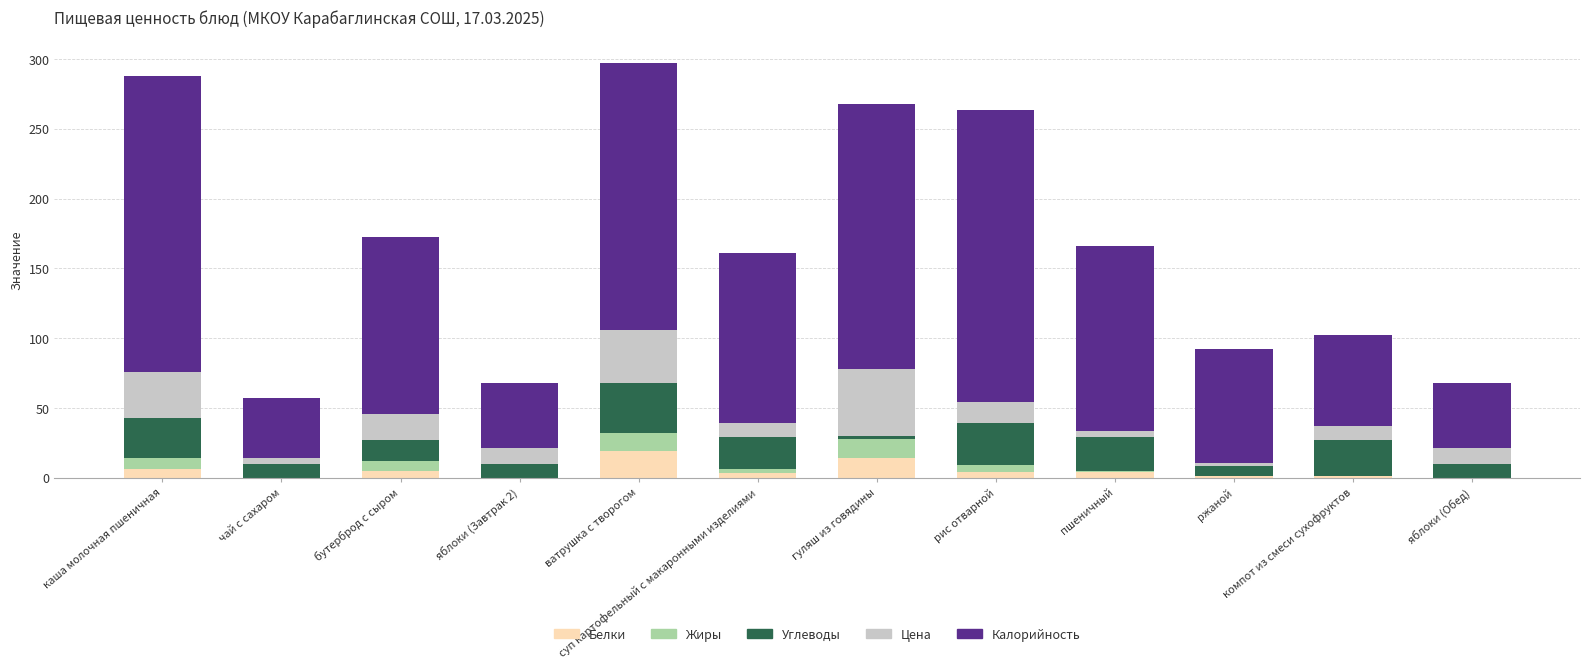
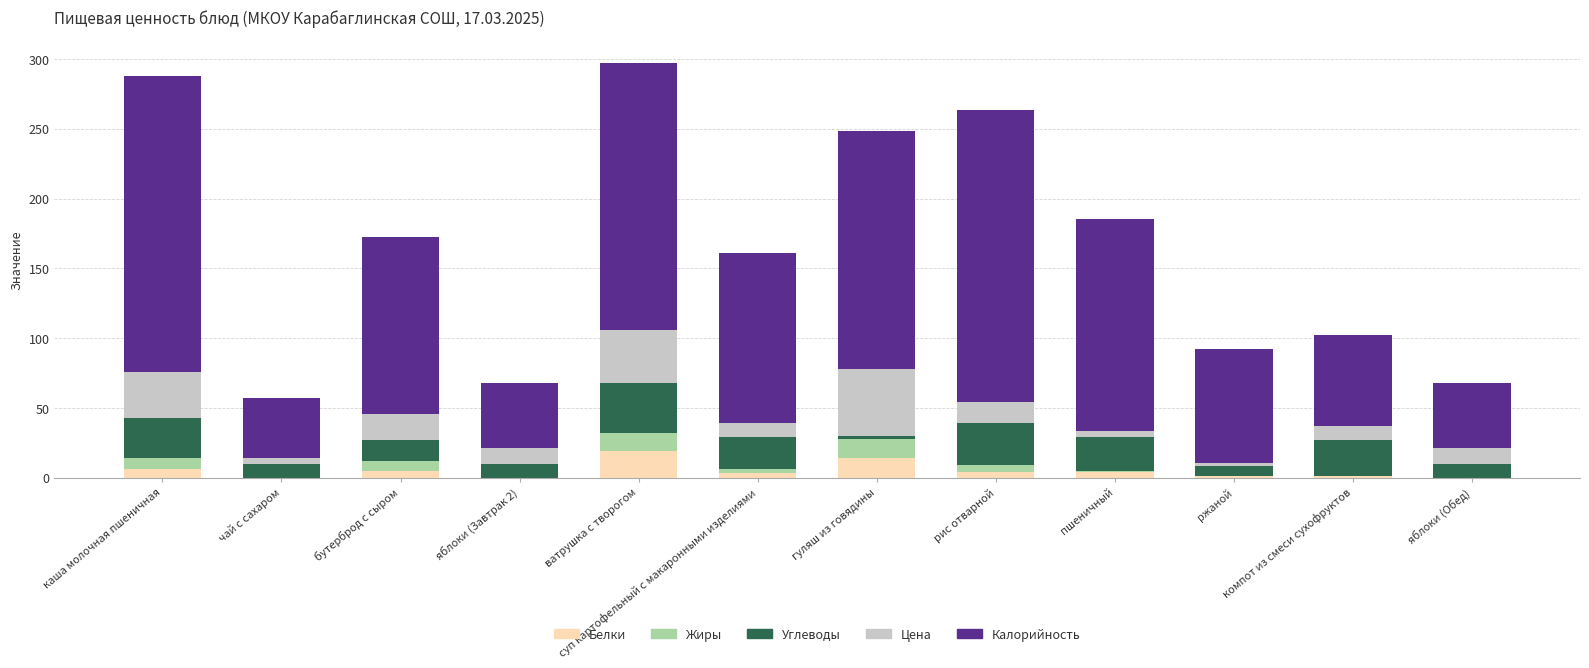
Калорийность, гуляш из говядины: 190 -> 171
Калорийность, пшеничный: 133 -> 152
